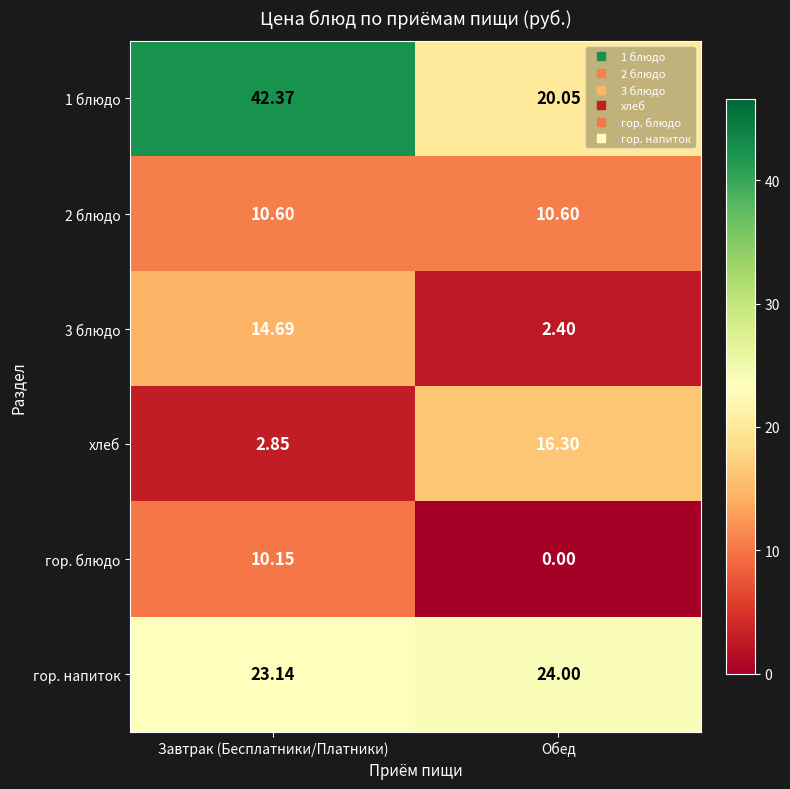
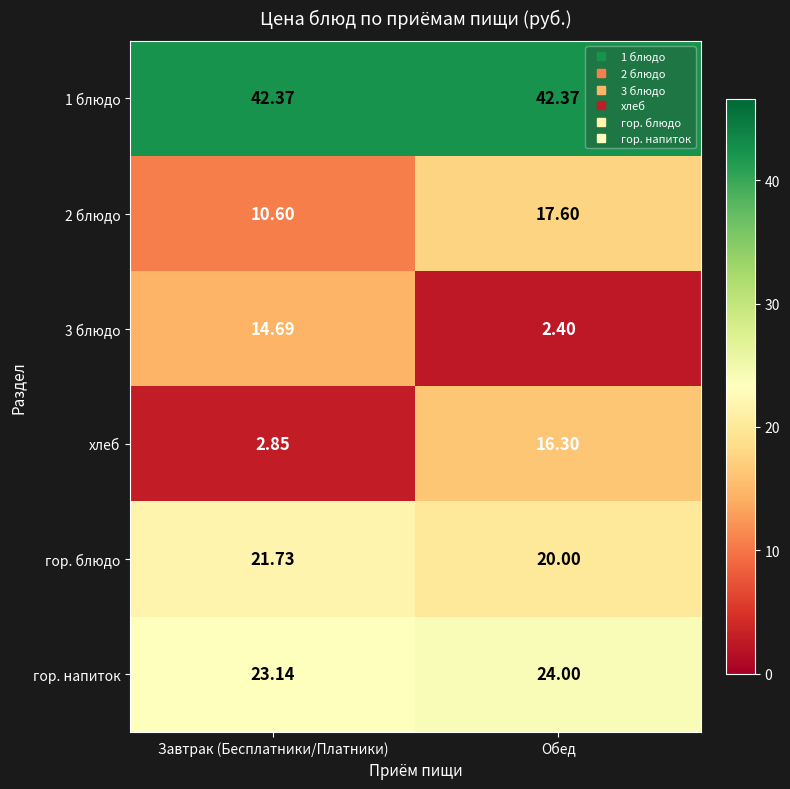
1 блюдо, Обед: 20.05 -> 42.37
2 блюдо, Обед: 10.60 -> 17.60
гор. блюдо, Завтрак (Бесплатники/Платники): 10.15 -> 21.73
гор. блюдо, Обед: 0.00 -> 20.00
